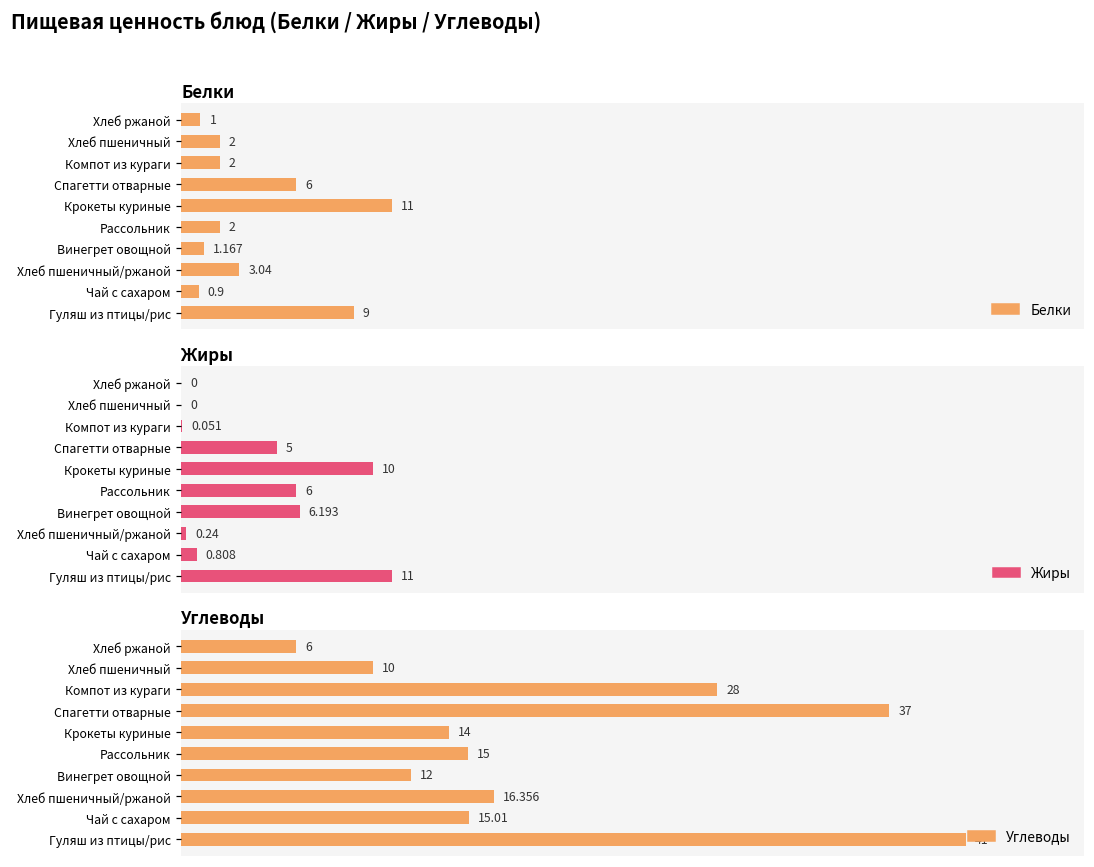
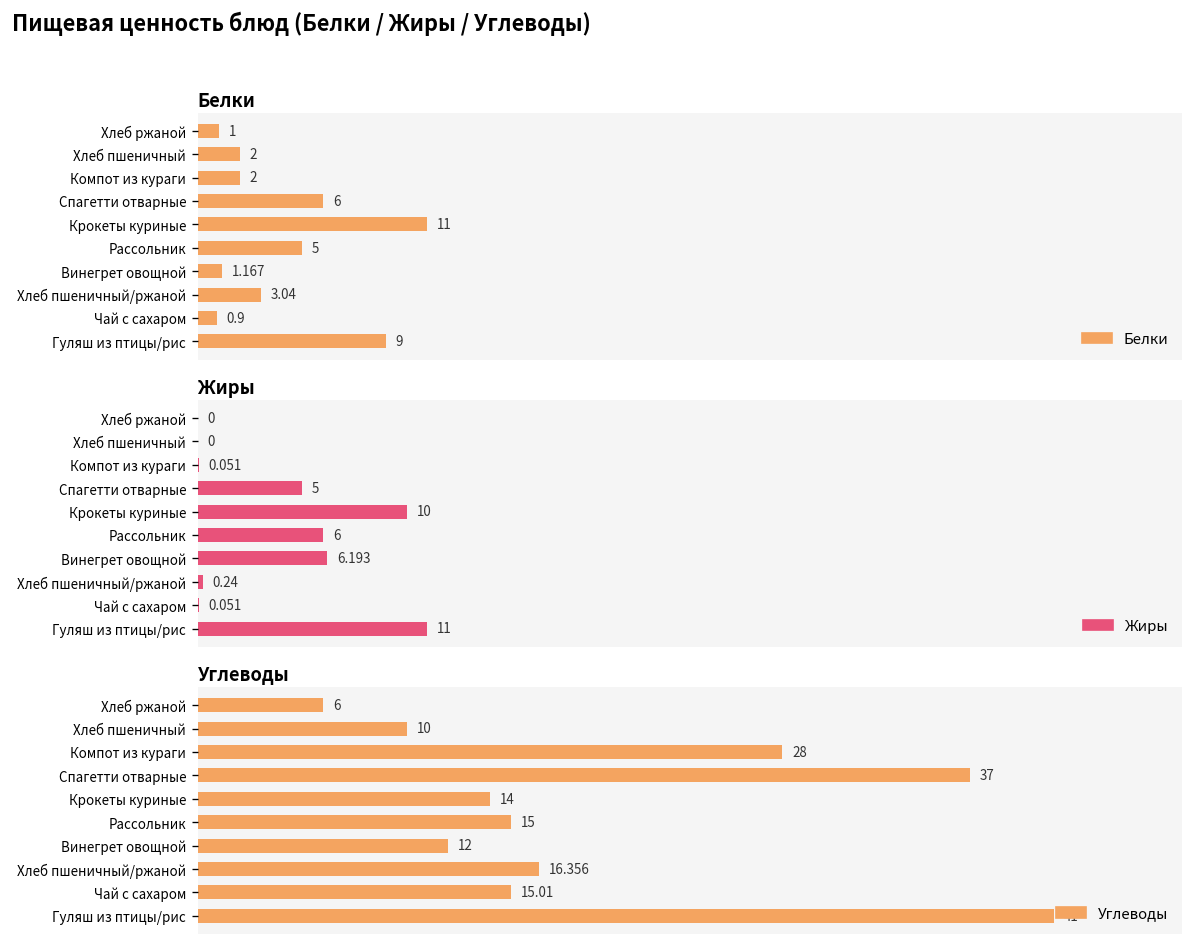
Белки, Рассольник: 2 -> 5
Жиры, Чай с сахаром: 0.808 -> 0.051
